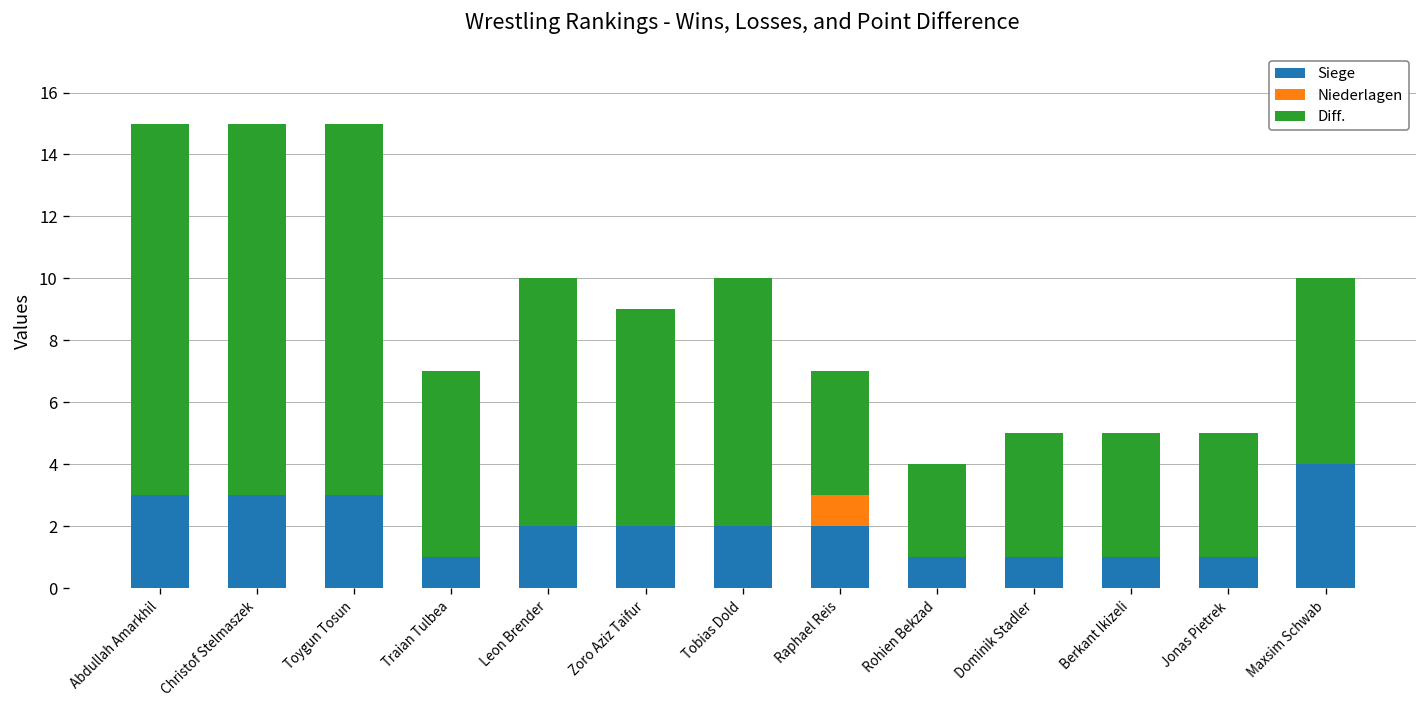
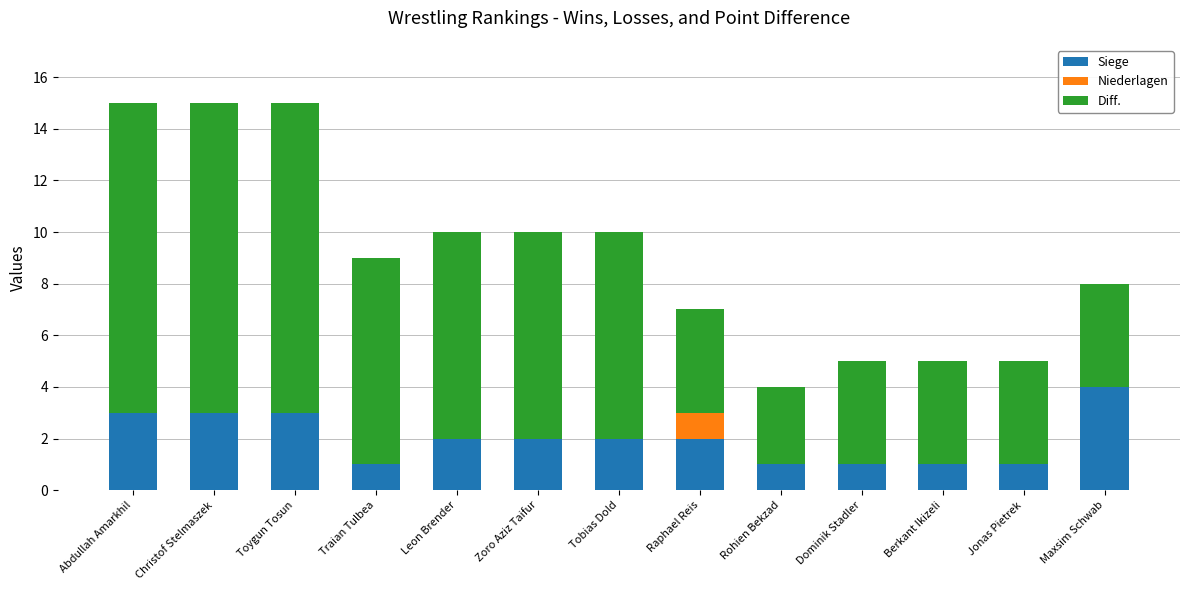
Diff., Traian Tulbea: 6 -> 8
Diff., Zoro Aziz Taifur: 7 -> 8
Diff., Maxsim Schwab: 6 -> 4
